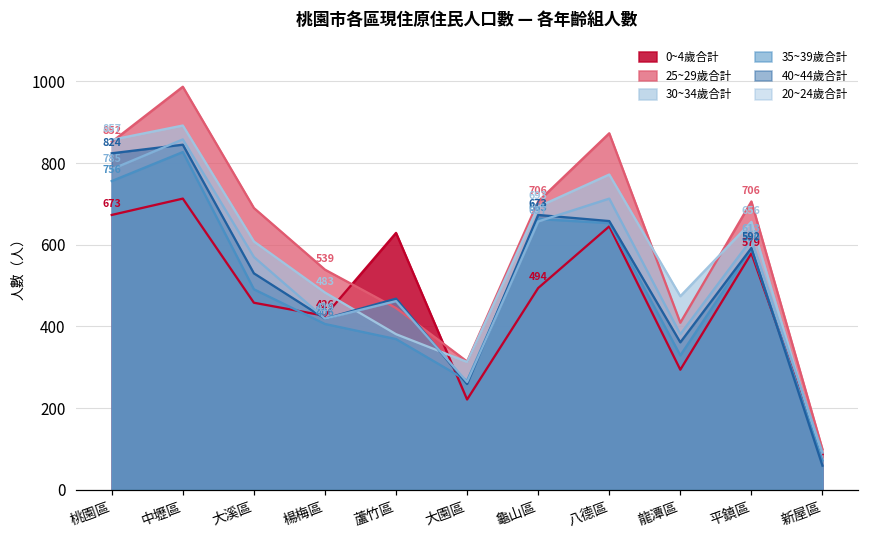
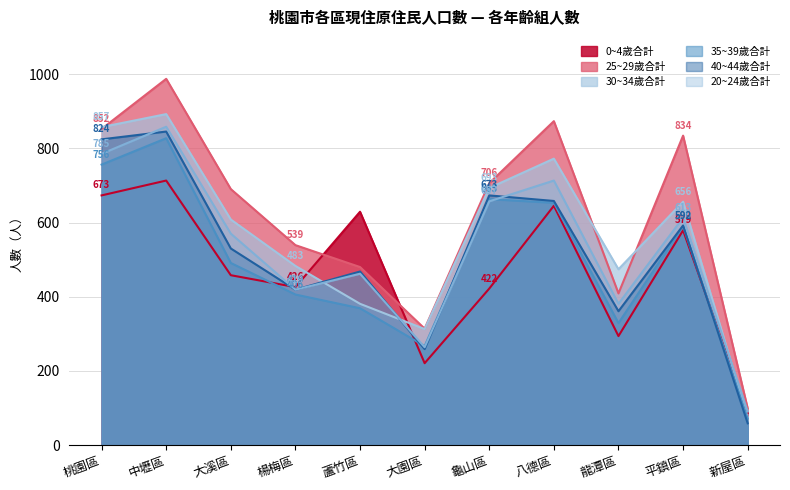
25~29歲合計, 蘆竹區: 450 -> 480
0~4歲合計, 龜山區: 494 -> 422
25~29歲合計, 平鎮區: 706 -> 834
